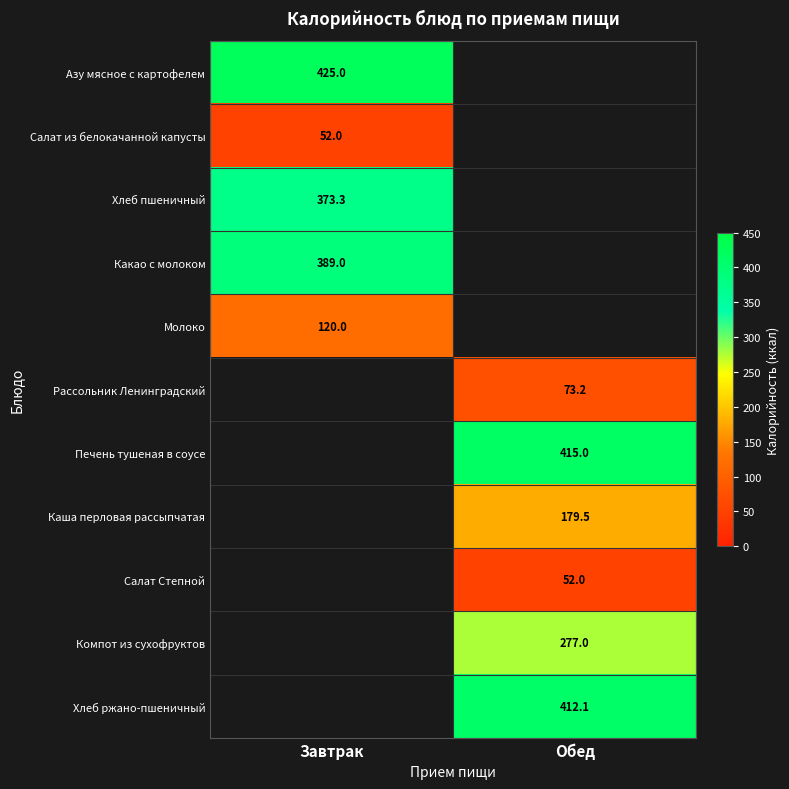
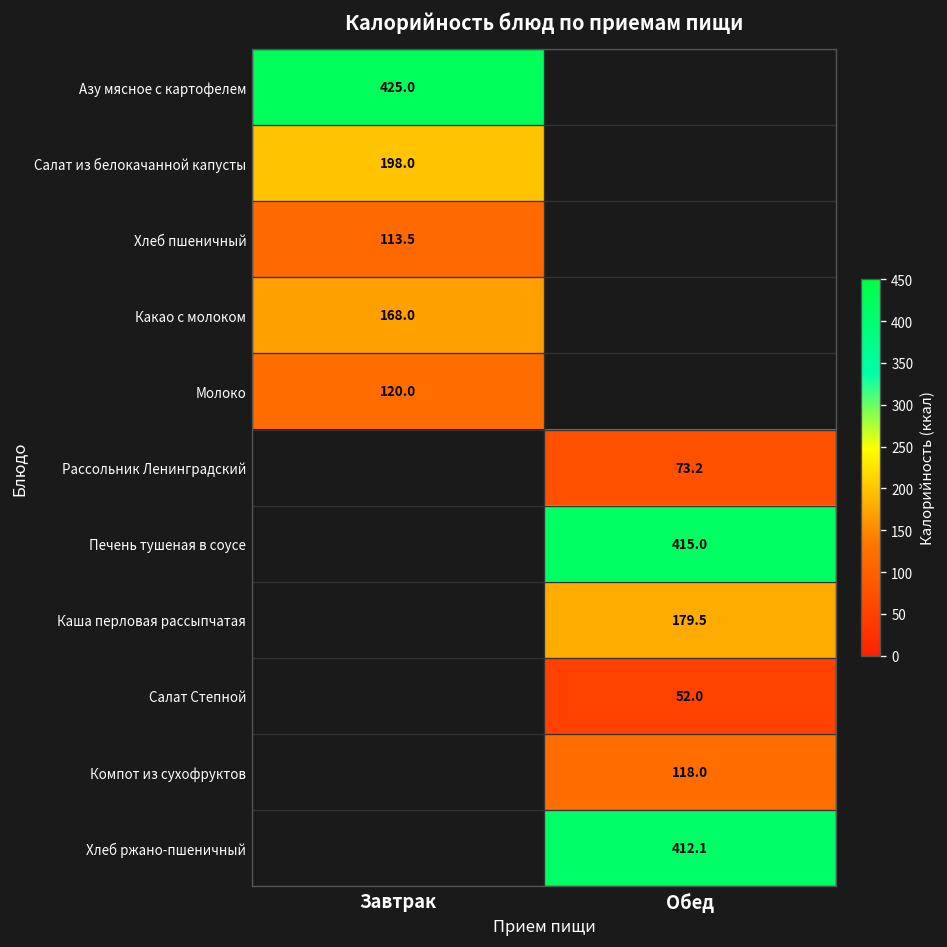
Салат из белокачанной капусты, Завтрак: 52.0 -> 198.0
Хлеб пшеничный, Завтрак: 373.3 -> 113.5
Какао с молоком, Завтрак: 389.0 -> 168.0
Компот из сухофруктов, Обед: 277.0 -> 118.0
